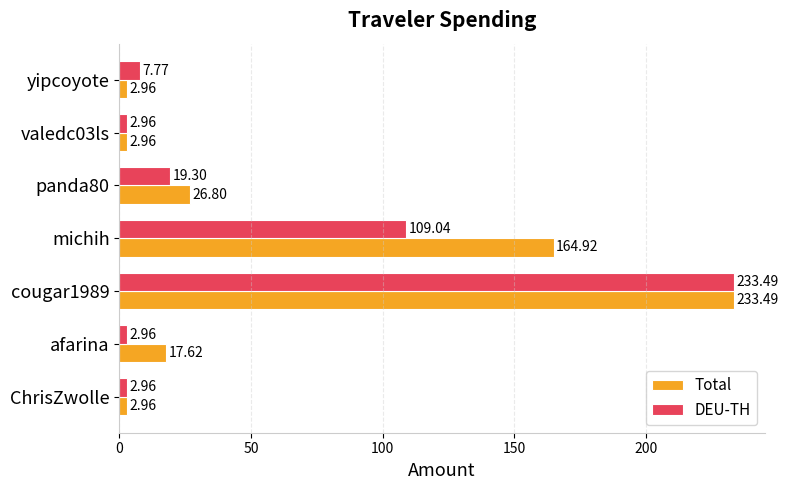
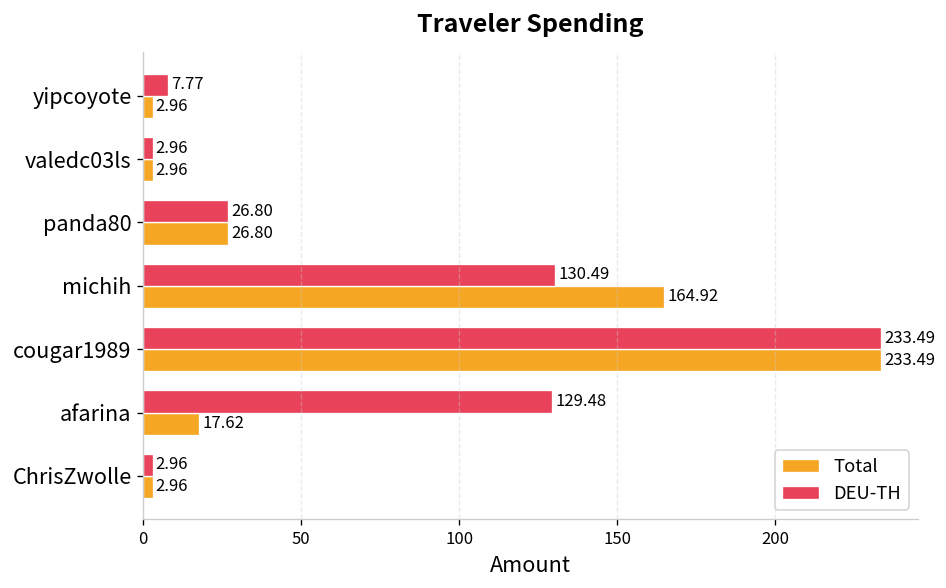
DEU-TH, panda80: 19.30 -> 26.80
DEU-TH, michih: 109.04 -> 130.49
DEU-TH, afarina: 2.96 -> 129.48
